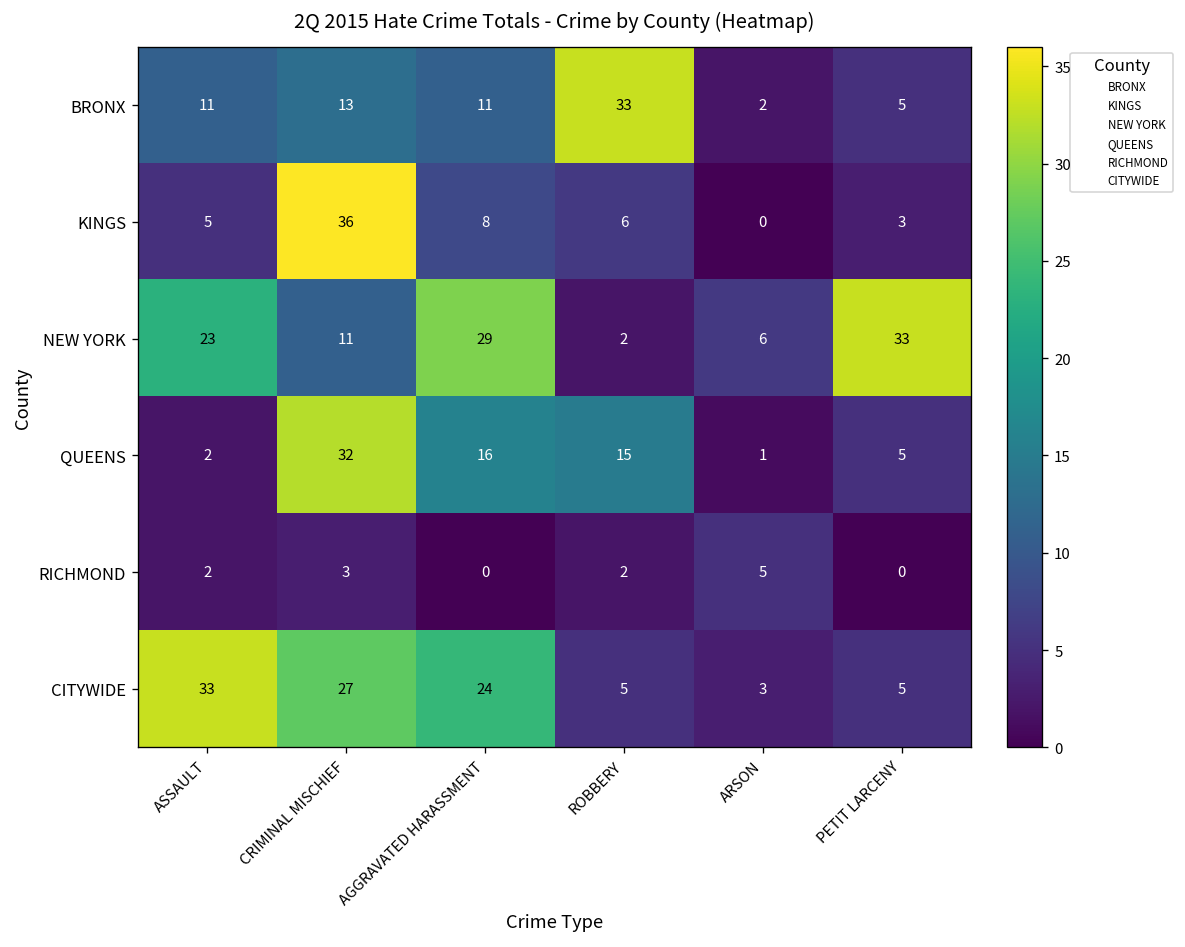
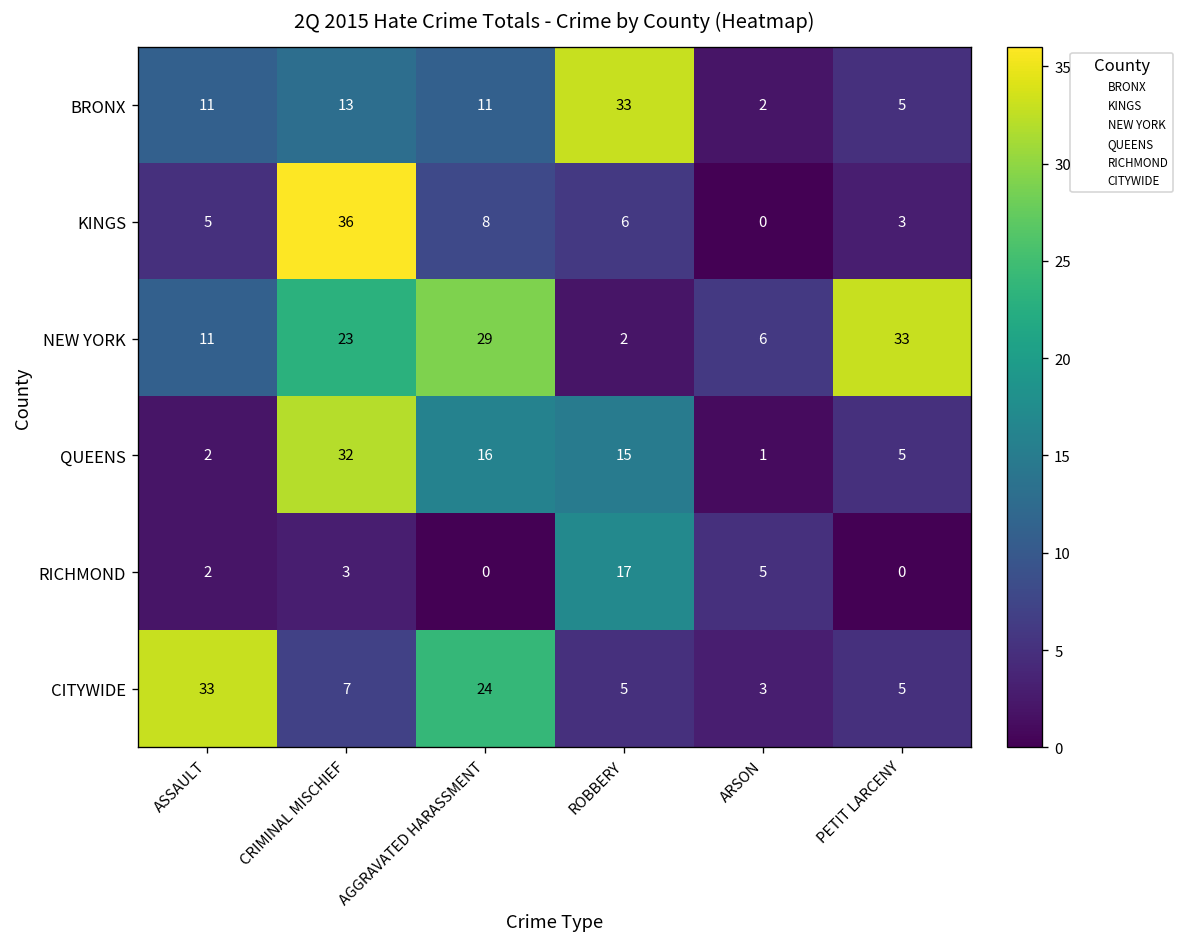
NEW YORK, ASSAULT: 23 -> 11
NEW YORK, CRIMINAL MISCHIEF: 11 -> 23
RICHMOND, ROBBERY: 2 -> 17
CITYWIDE, CRIMINAL MISCHIEF: 27 -> 7
